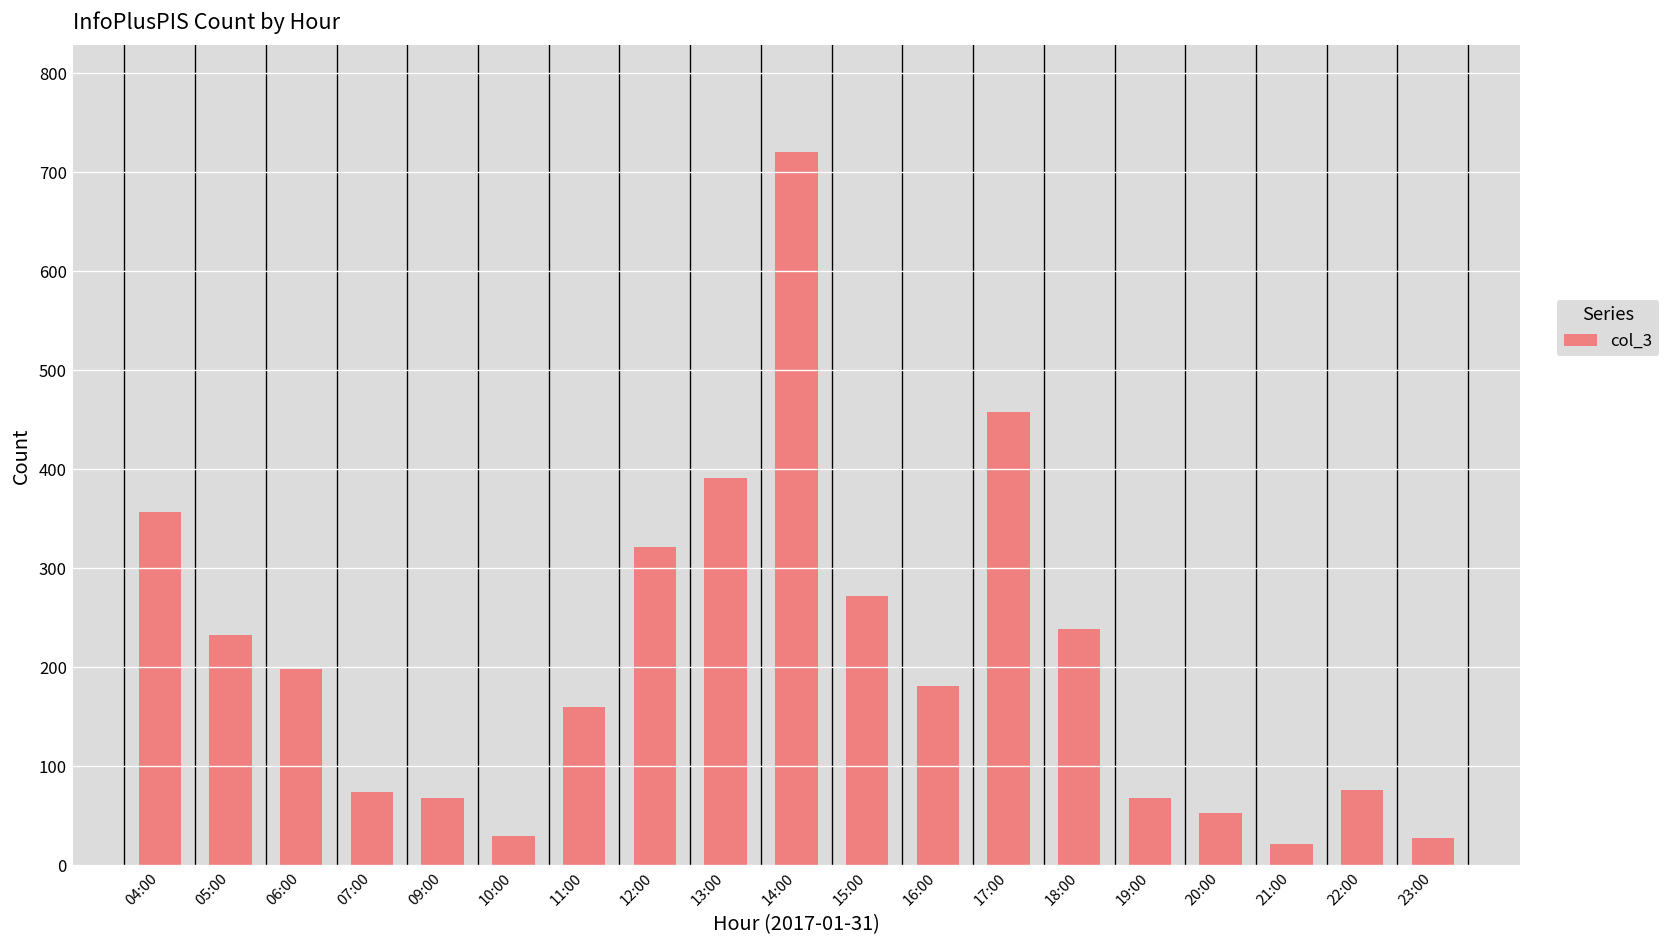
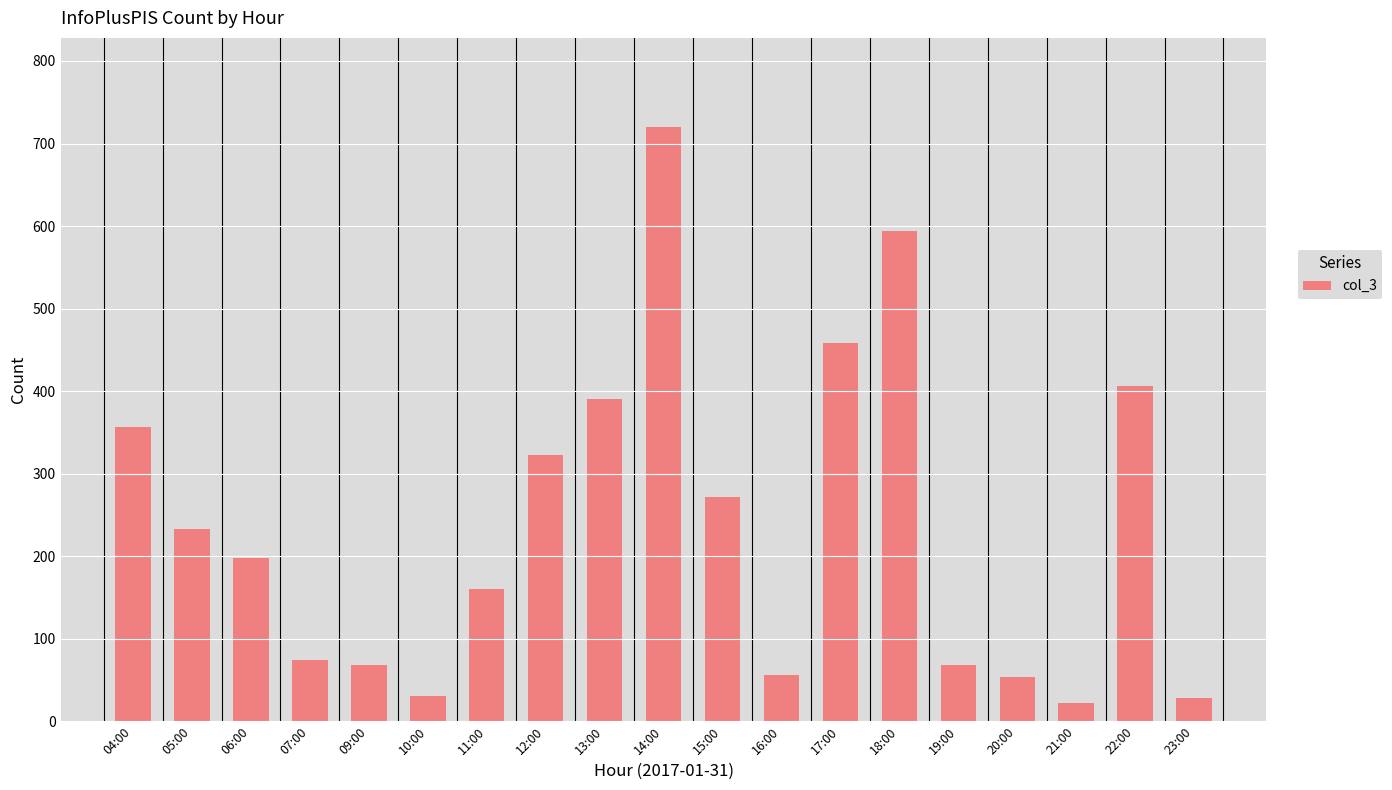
16:00: 180 -> 60
18:00: 240 -> 590
22:00: 80 -> 410
